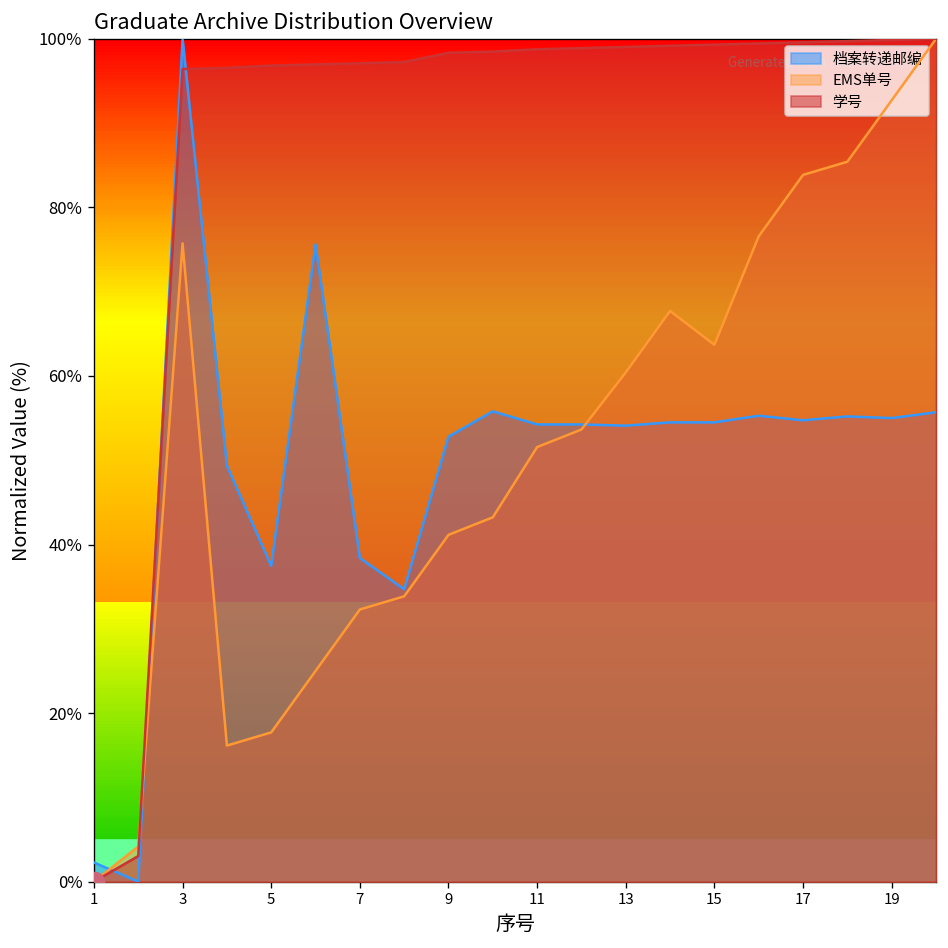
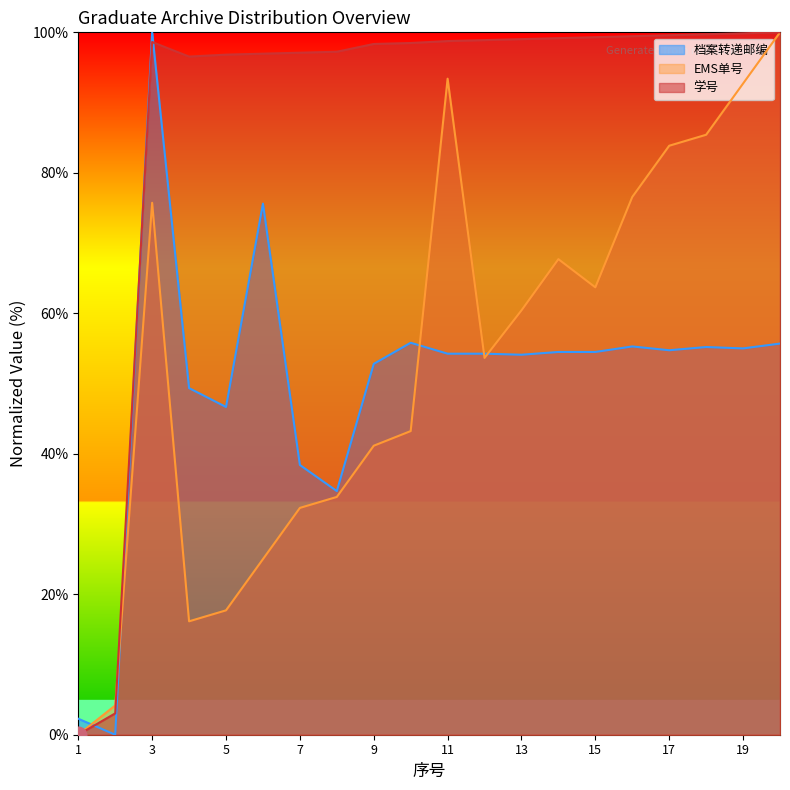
学号, 3: 96% -> 99%
档案转递邮编, 5: 37% -> 47%
EMS单号, 11: 52% -> 93%
